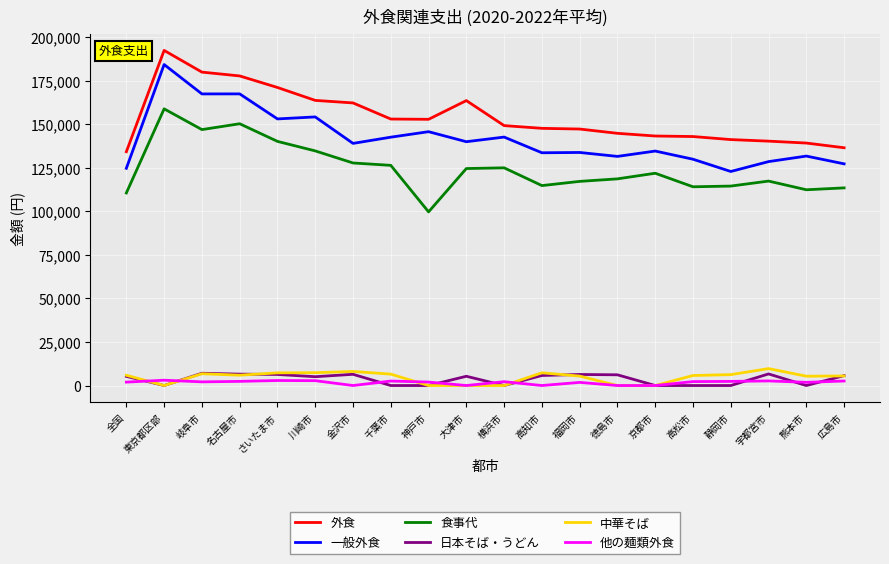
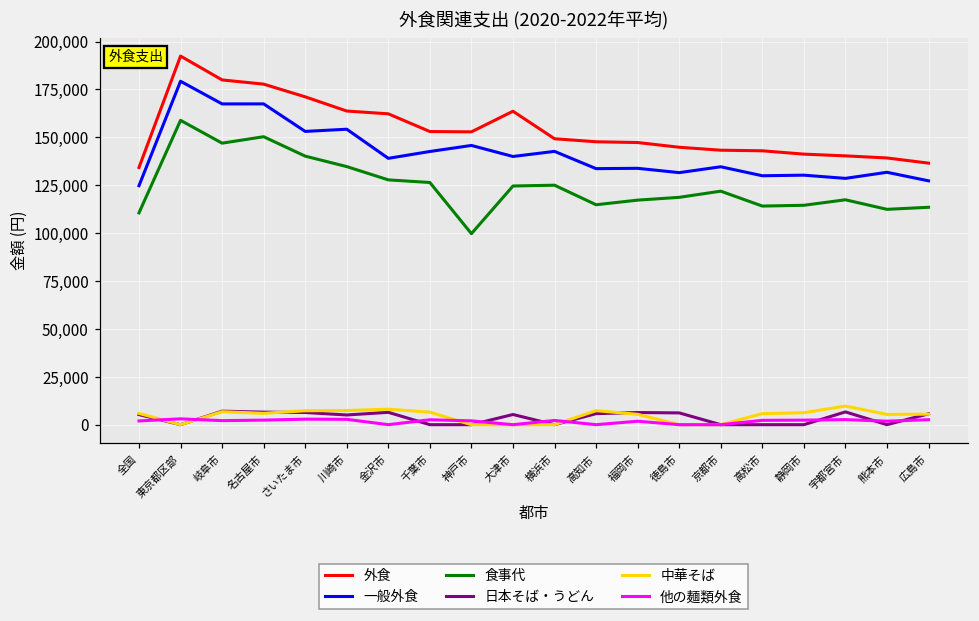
一般外食, 東京都区部: 184,000 -> 179,000
一般外食, 静岡市: 123,000 -> 130,000
